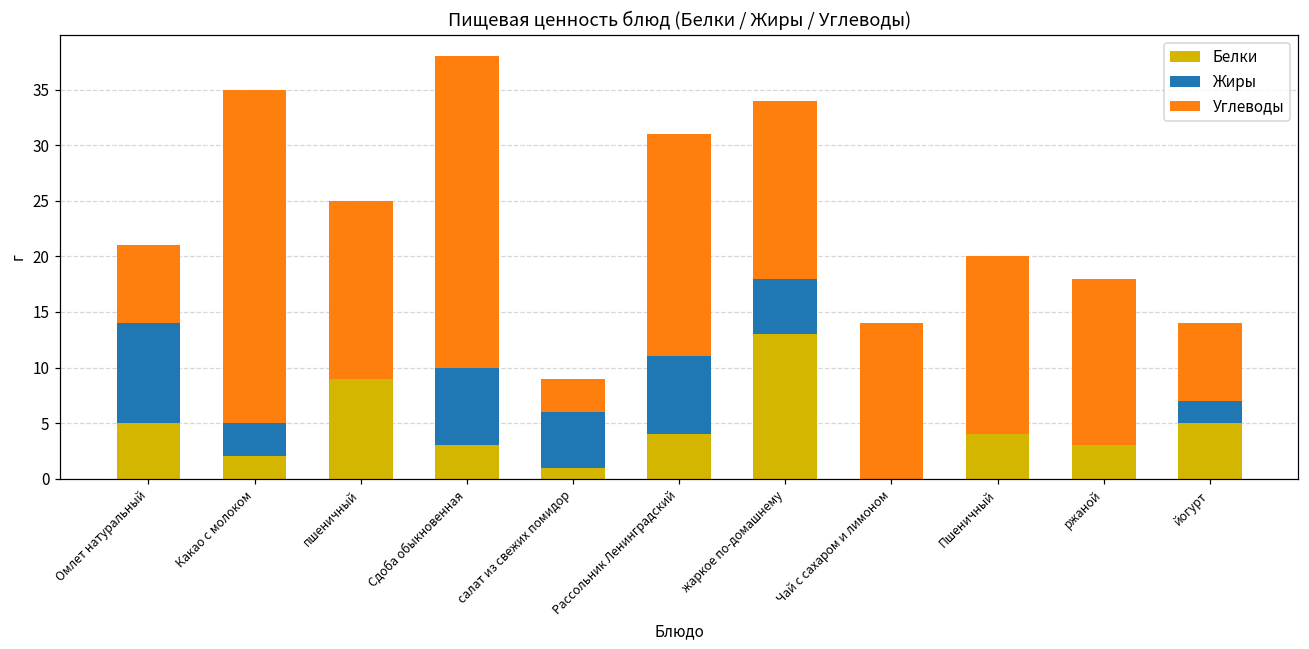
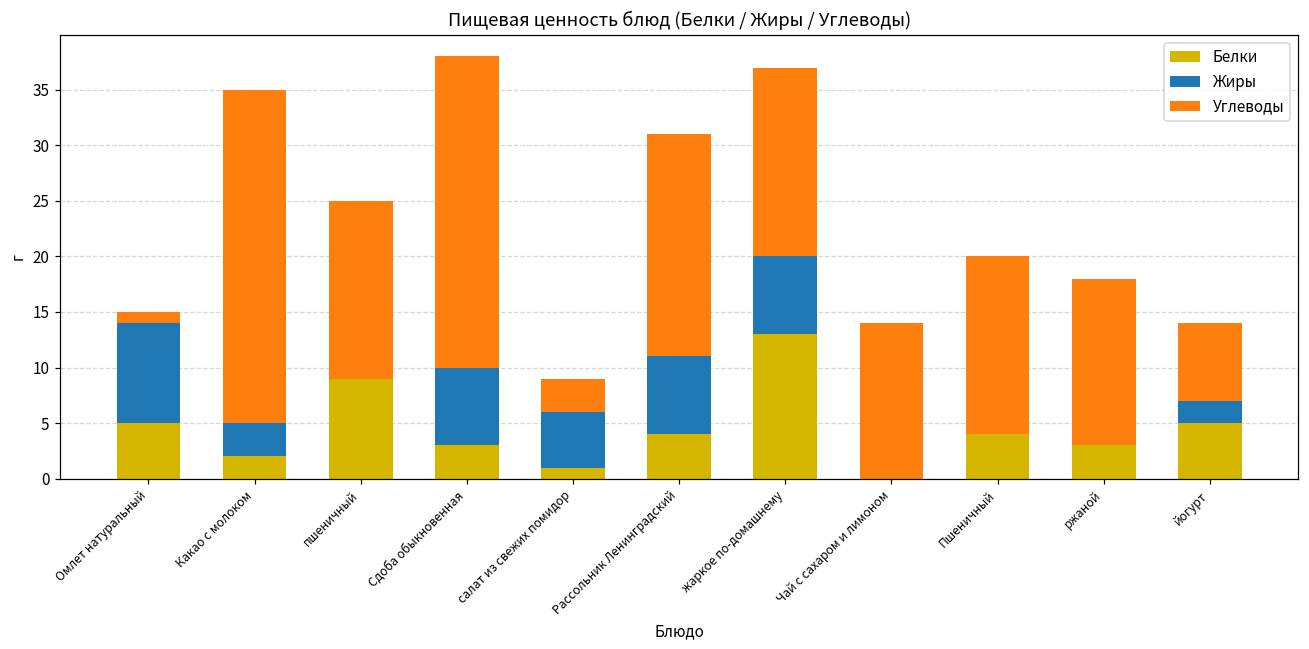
Углеводы, Омлет натуральный: 7 -> 1
Жиры, жаркое по-домашнему: 5 -> 7
Углеводы, жаркое по-домашнему: 16 -> 17
